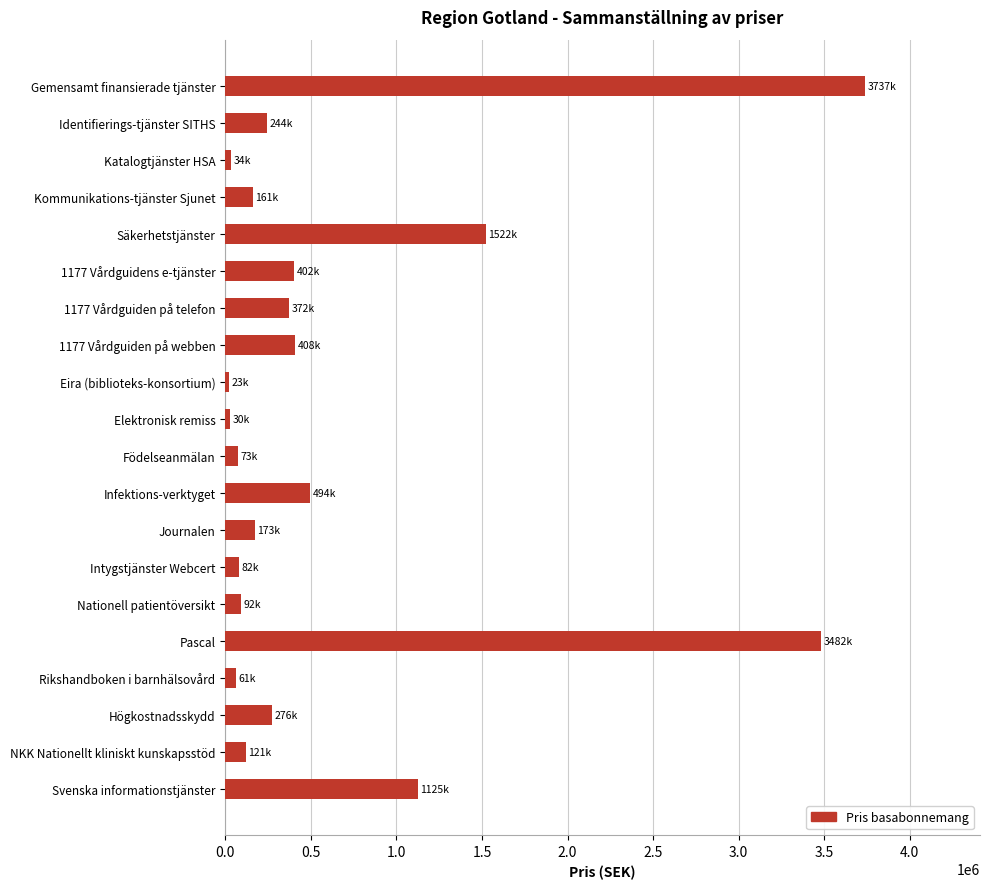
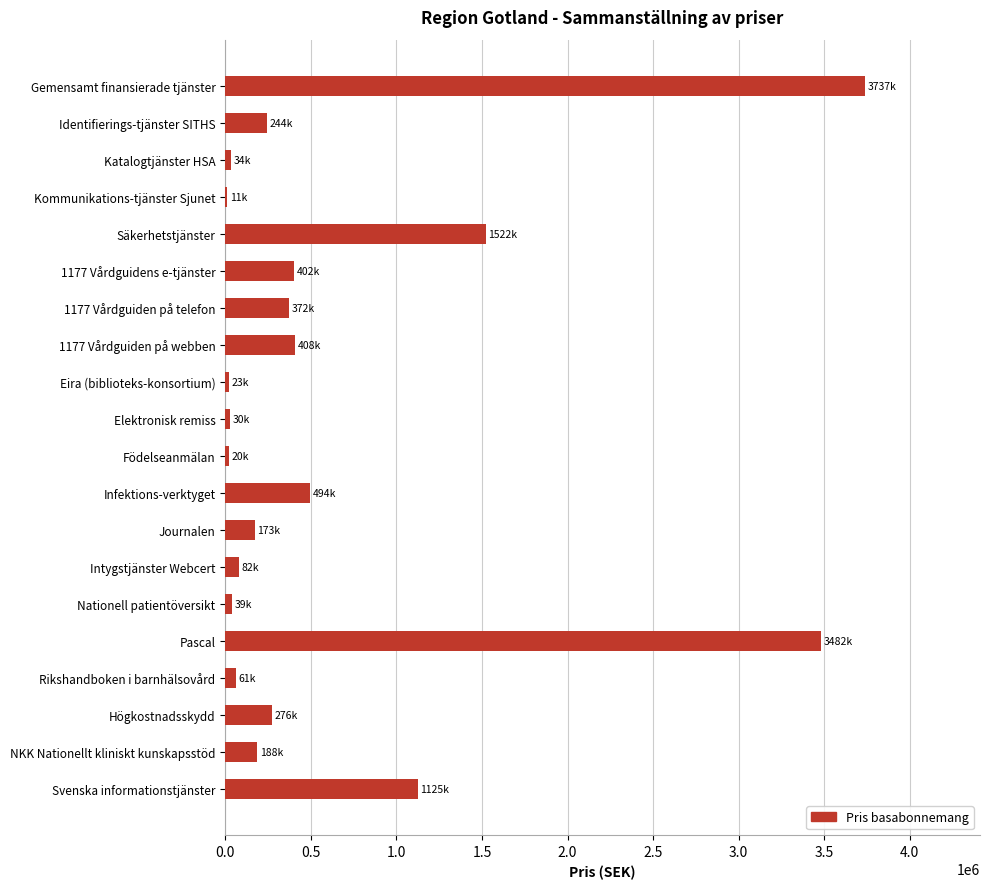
Kommunikations-tjänster Sjunet: 161k -> 11k
Födelseanmälan: 73k -> 20k
Nationell patientöversikt: 92k -> 39k
NKK Nationellt kliniskt kunskapsstöd: 121k -> 188k
